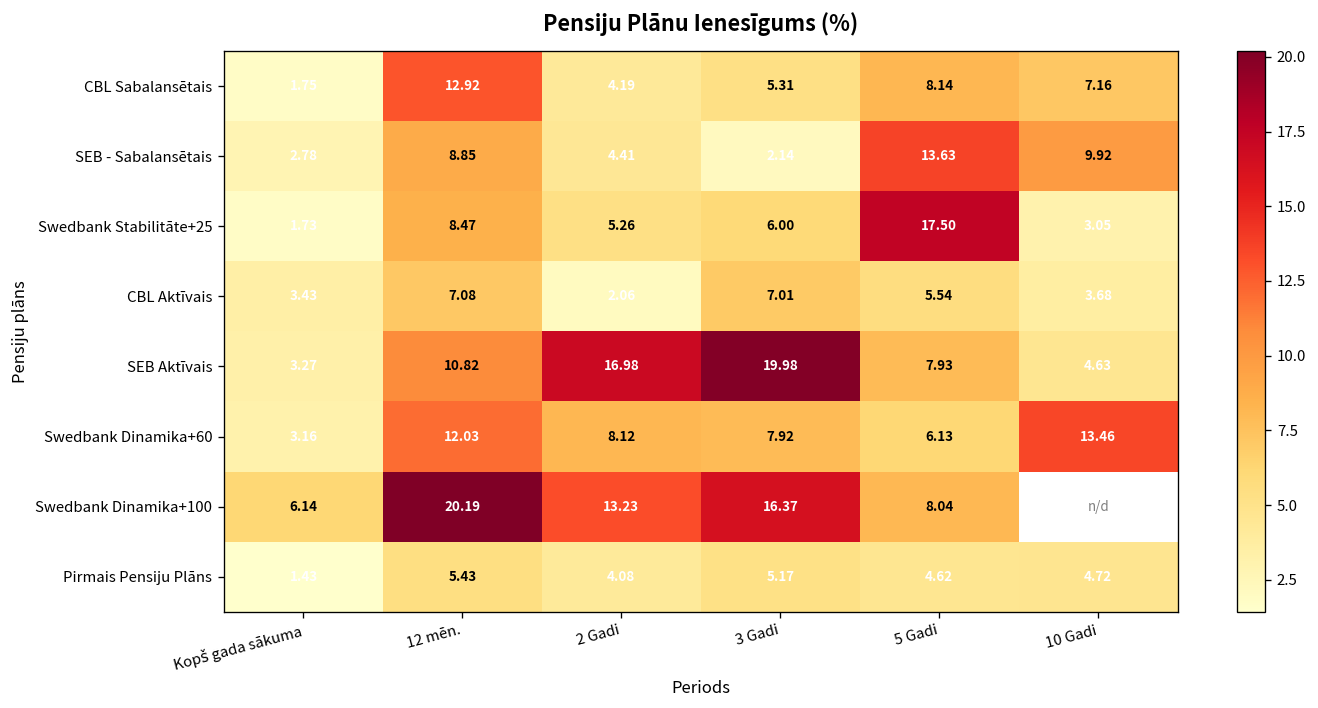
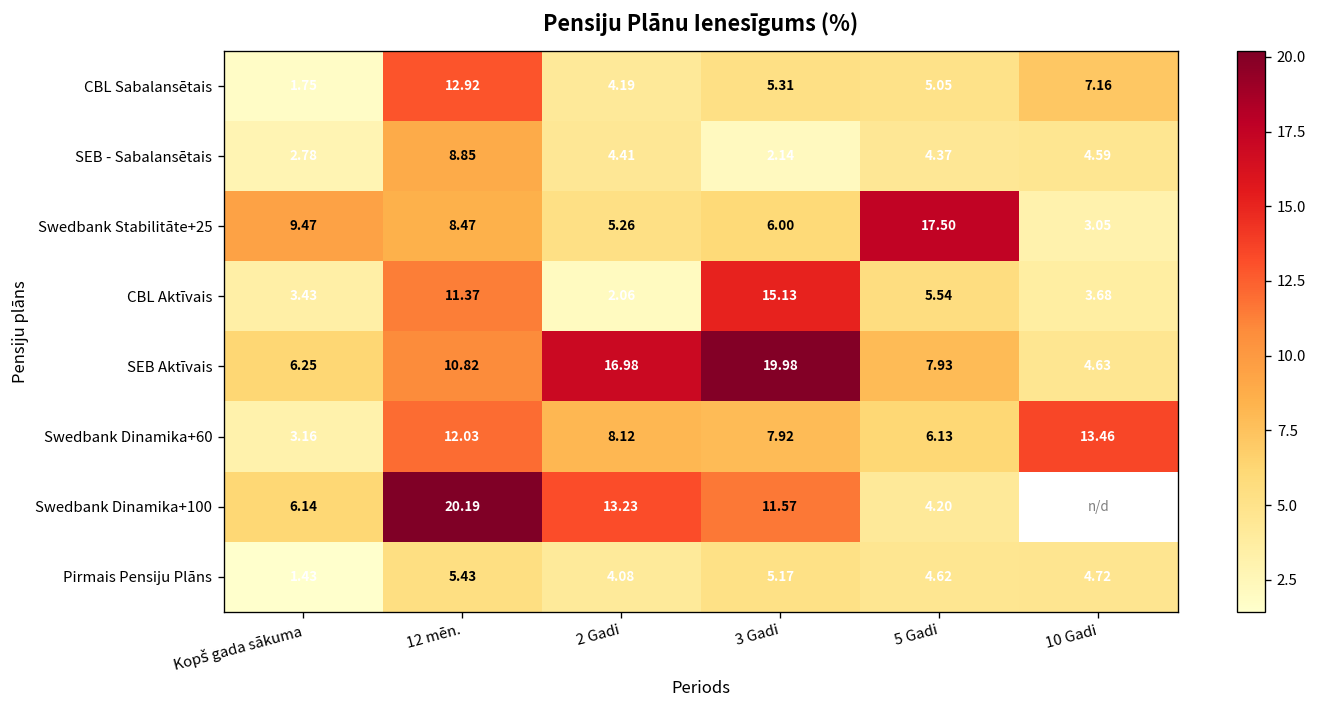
CBL Sabalansētais, 5 Gadi: 8.14 -> 5.05
SEB - Sabalansētais, 5 Gadi: 13.63 -> 4.37
SEB - Sabalansētais, 10 Gadi: 9.92 -> 4.59
Swedbank Stabilitāte+25, Kopš gada sākuma: 1.73 -> 9.47
CBL Aktīvais, 12 mēn.: 7.08 -> 11.37
CBL Aktīvais, 3 Gadi: 7.01 -> 15.13
SEB Aktīvais, Kopš gada sākuma: 3.27 -> 6.25
Swedbank Dinamika+100, 3 Gadi: 16.37 -> 11.57
Swedbank Dinamika+100, 5 Gadi: 8.04 -> 4.20
